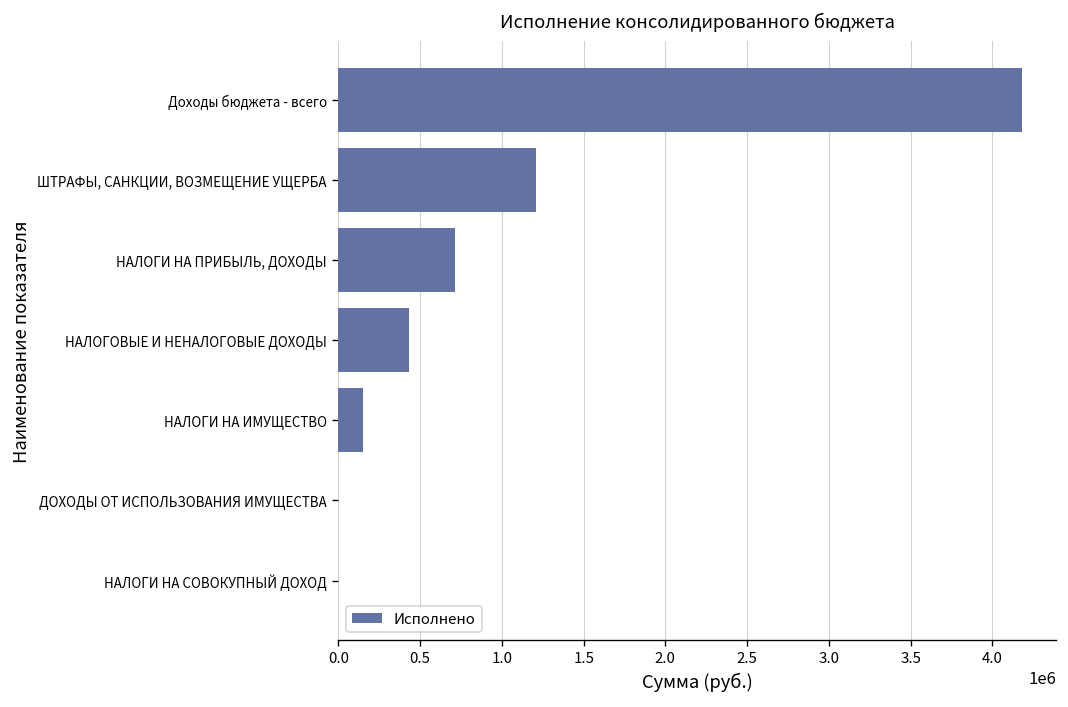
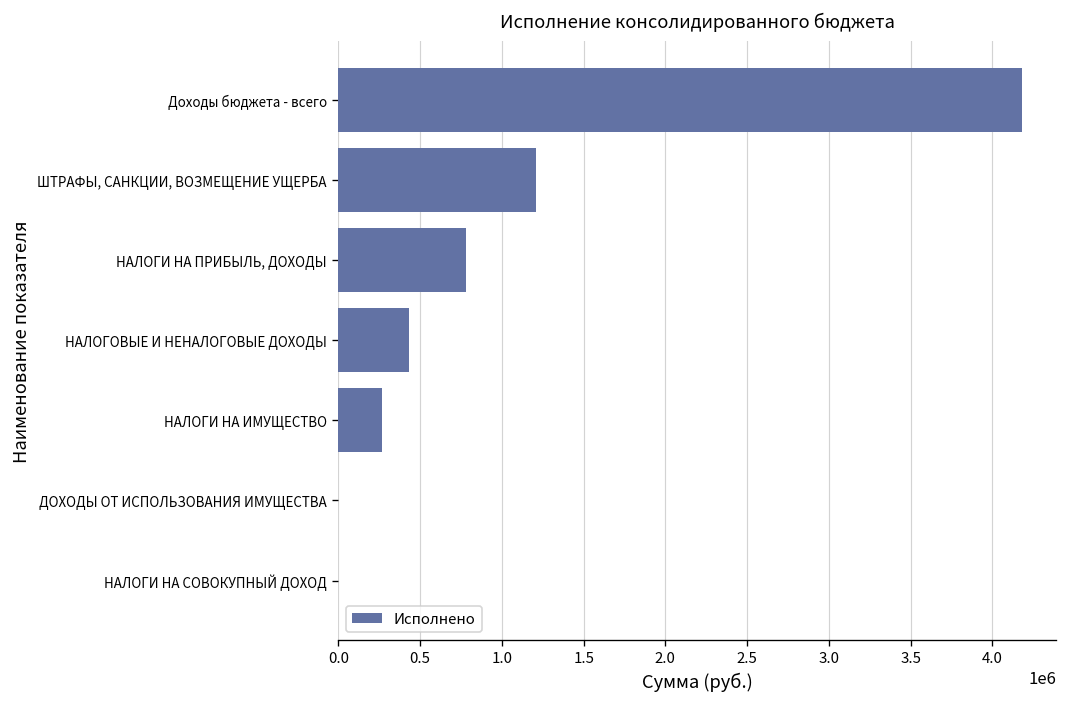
НАЛОГИ НА ПРИБЫЛЬ, ДОХОДЫ: 710000 -> 780000
НАЛОГИ НА ИМУЩЕСТВО: 150000 -> 260000
